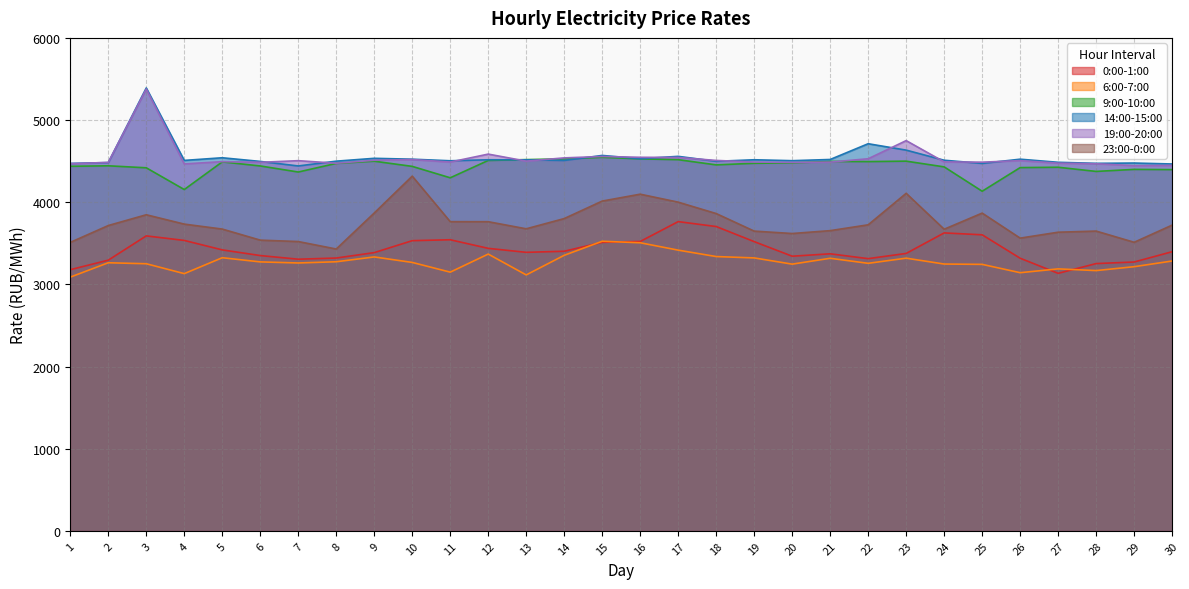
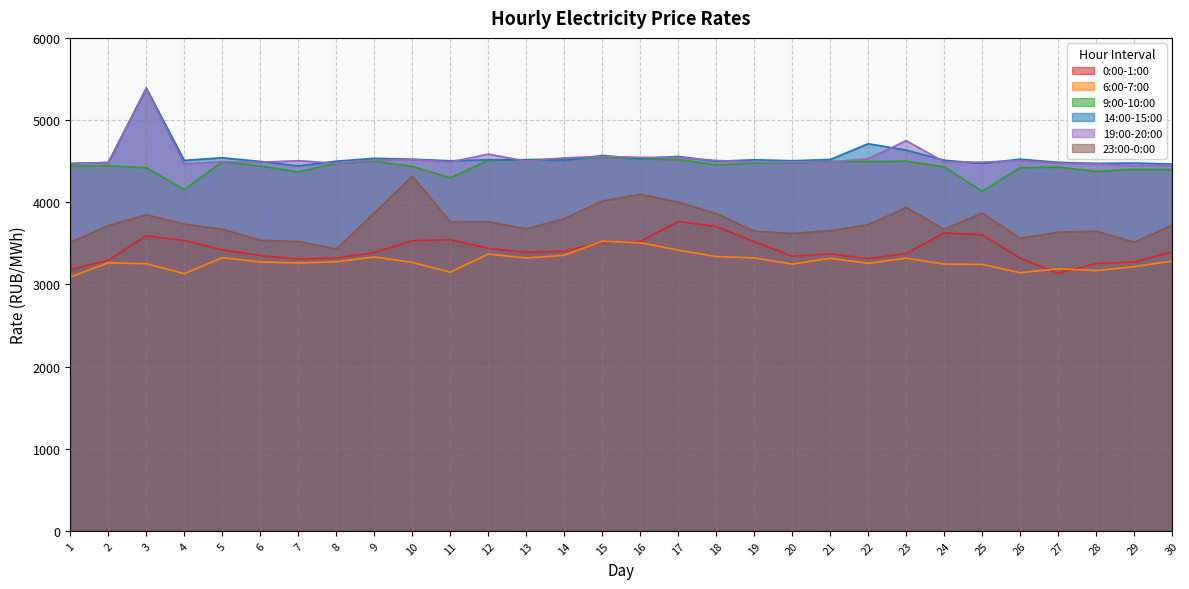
6:00-7:00, 13: 3100 -> 3300
23:00-0:00, 23: 4100 -> 3900
